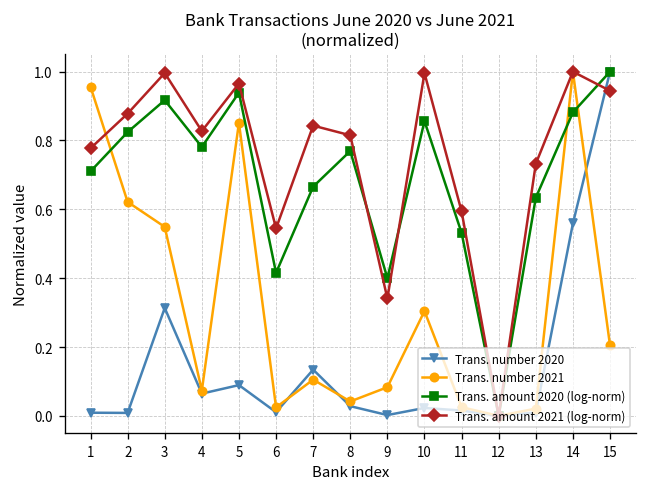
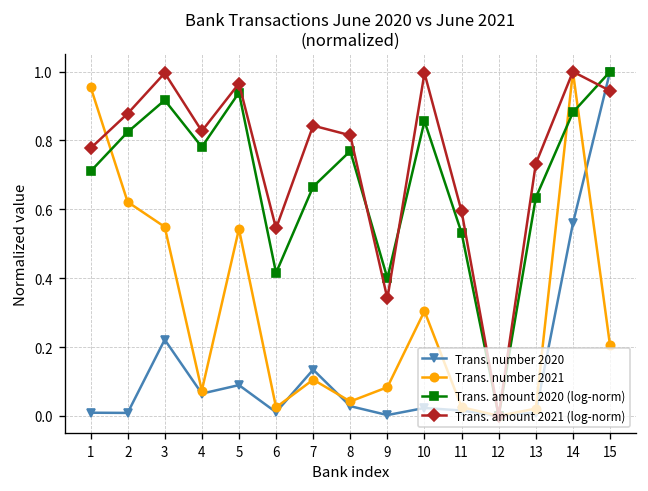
Trans. number 2020, 3: 0.31 -> 0.22
Trans. number 2021, 5: 0.85 -> 0.54
